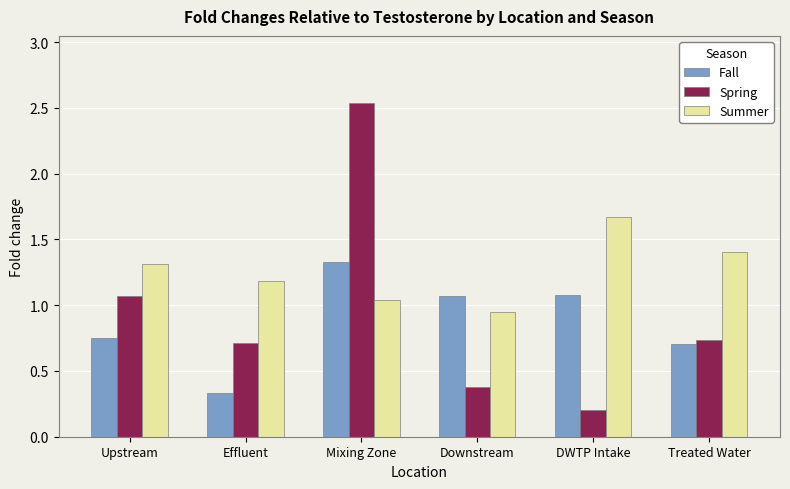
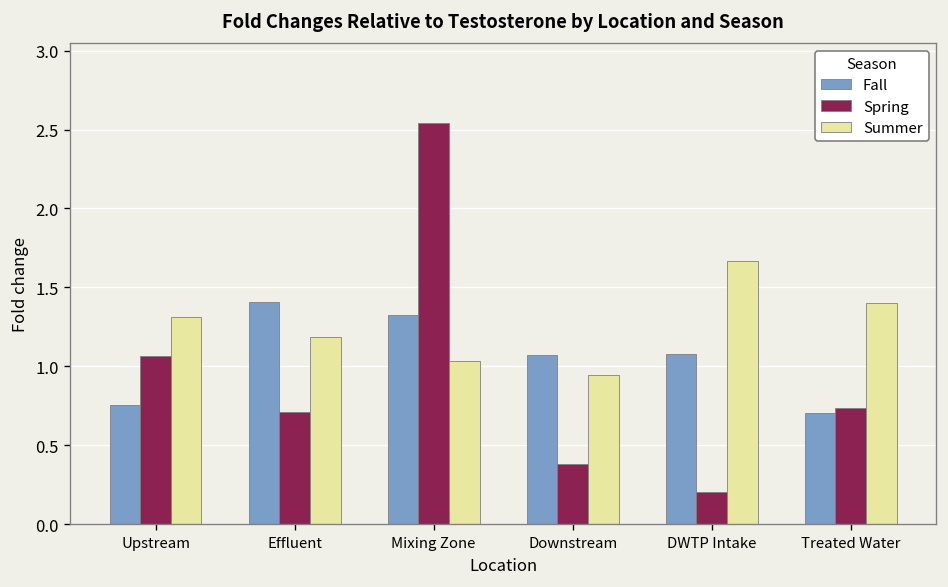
Fall, Effluent: 0.34 -> 1.41
